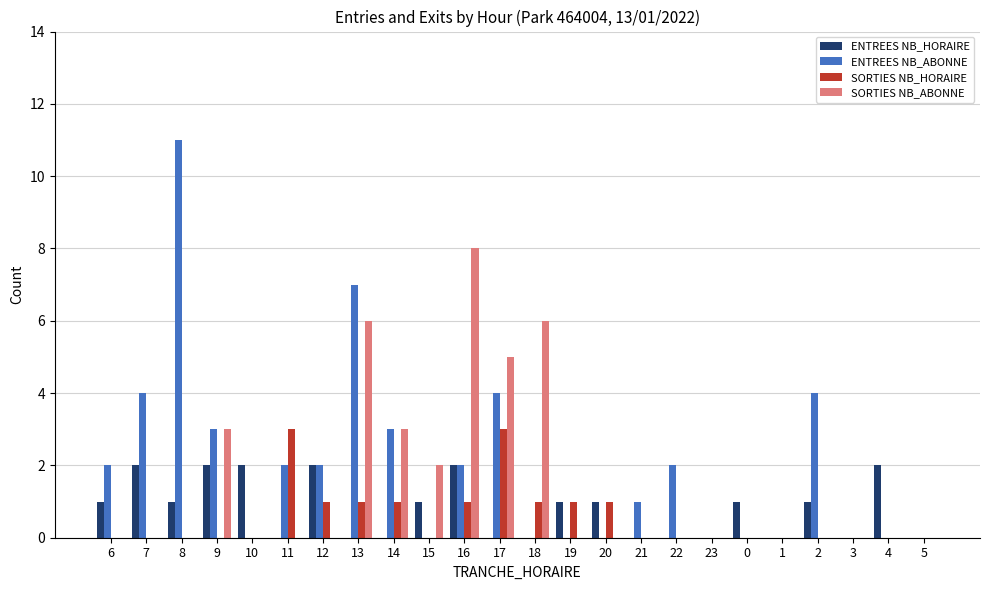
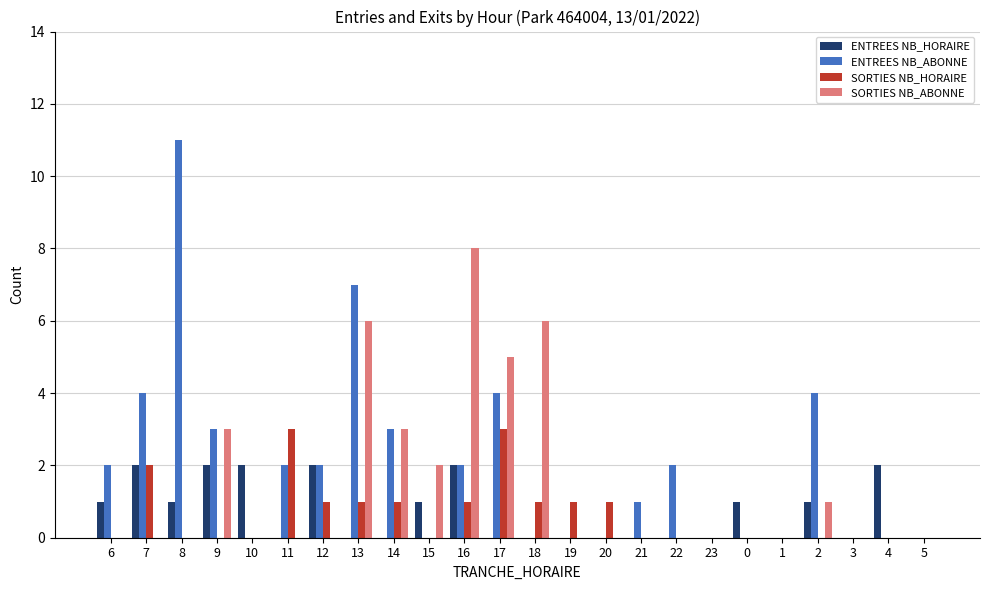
SORTIES NB_HORAIRE, 7: 0 -> 2
ENTREES NB_HORAIRE, 19: 1 -> 0
ENTREES NB_HORAIRE, 20: 1 -> 0
SORTIES NB_ABONNE, 2: 0 -> 1
